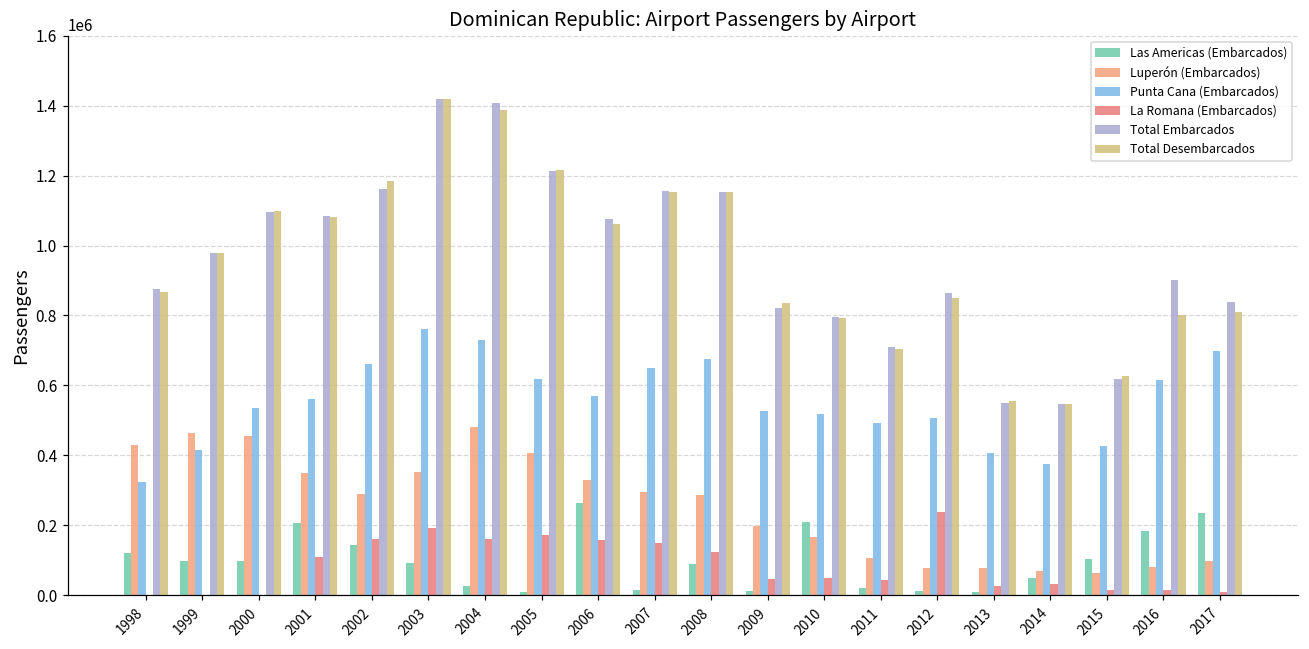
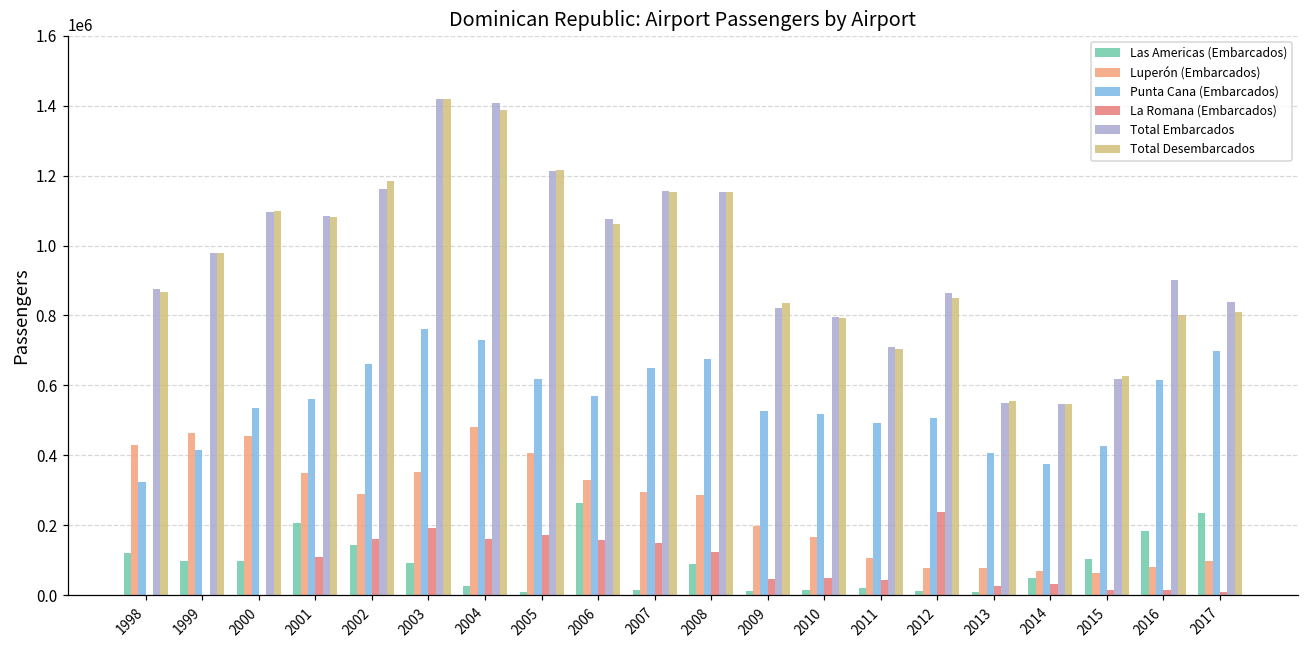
Las Americas (Embarcados), 2010: 210000 -> 10000
